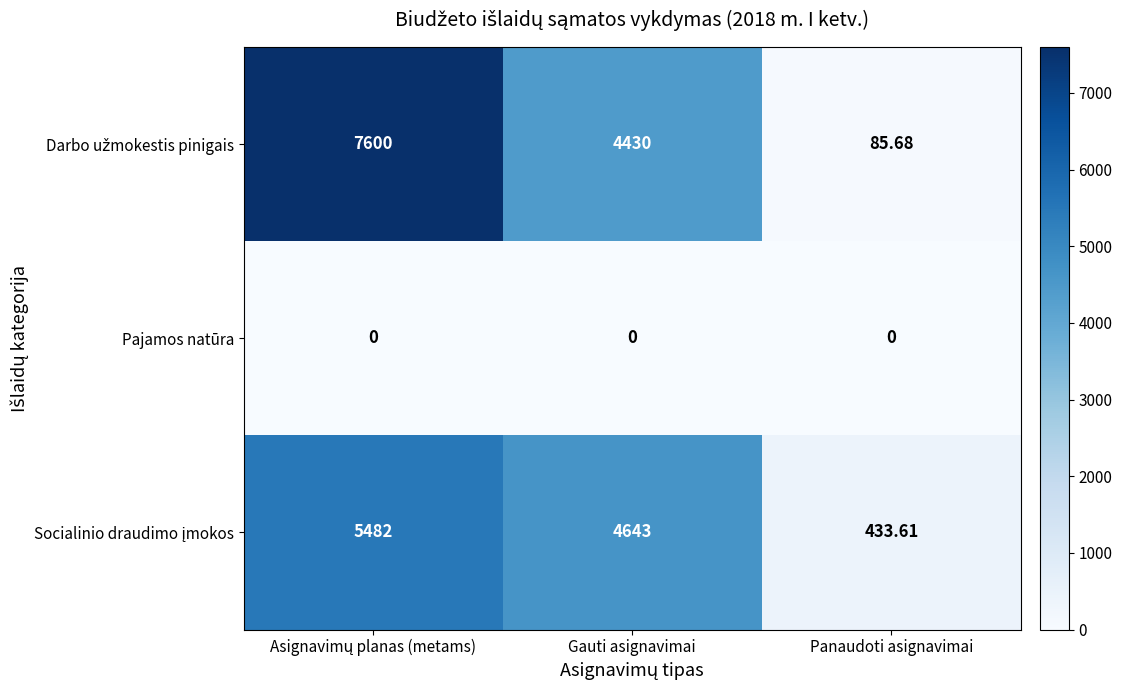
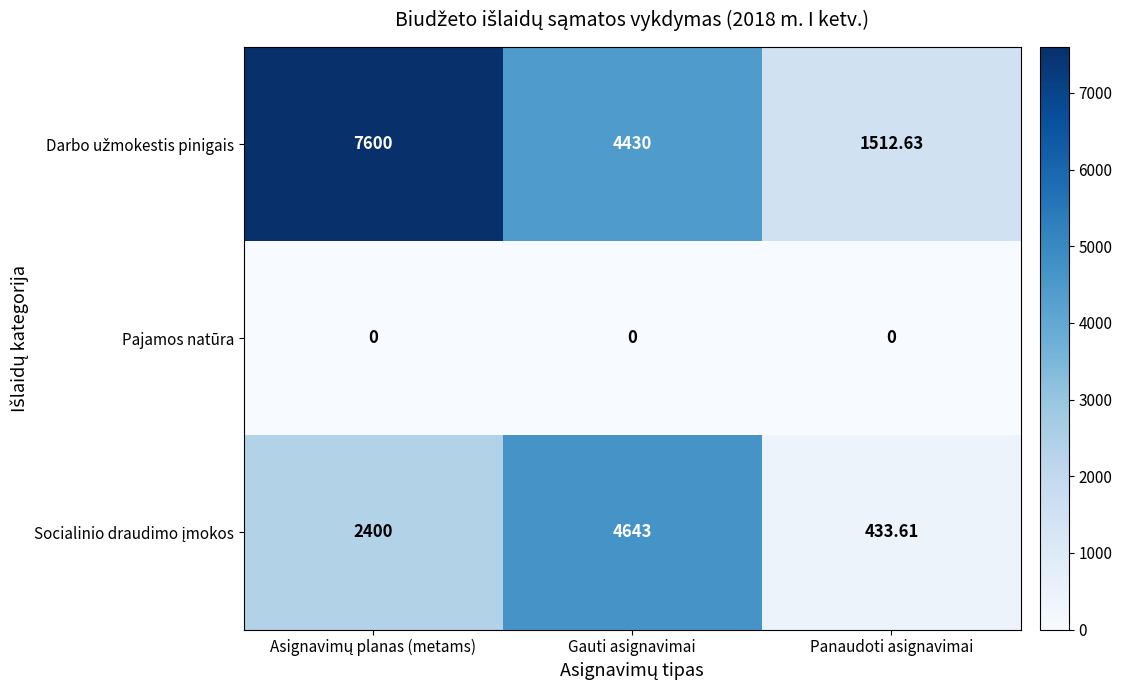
Darbo užmokestis pinigais, Panaudoti asignavimai: 85.68 -> 1512.63
Socialinio draudimo įmokos, Asignavimų planas (metams): 5482 -> 2400
